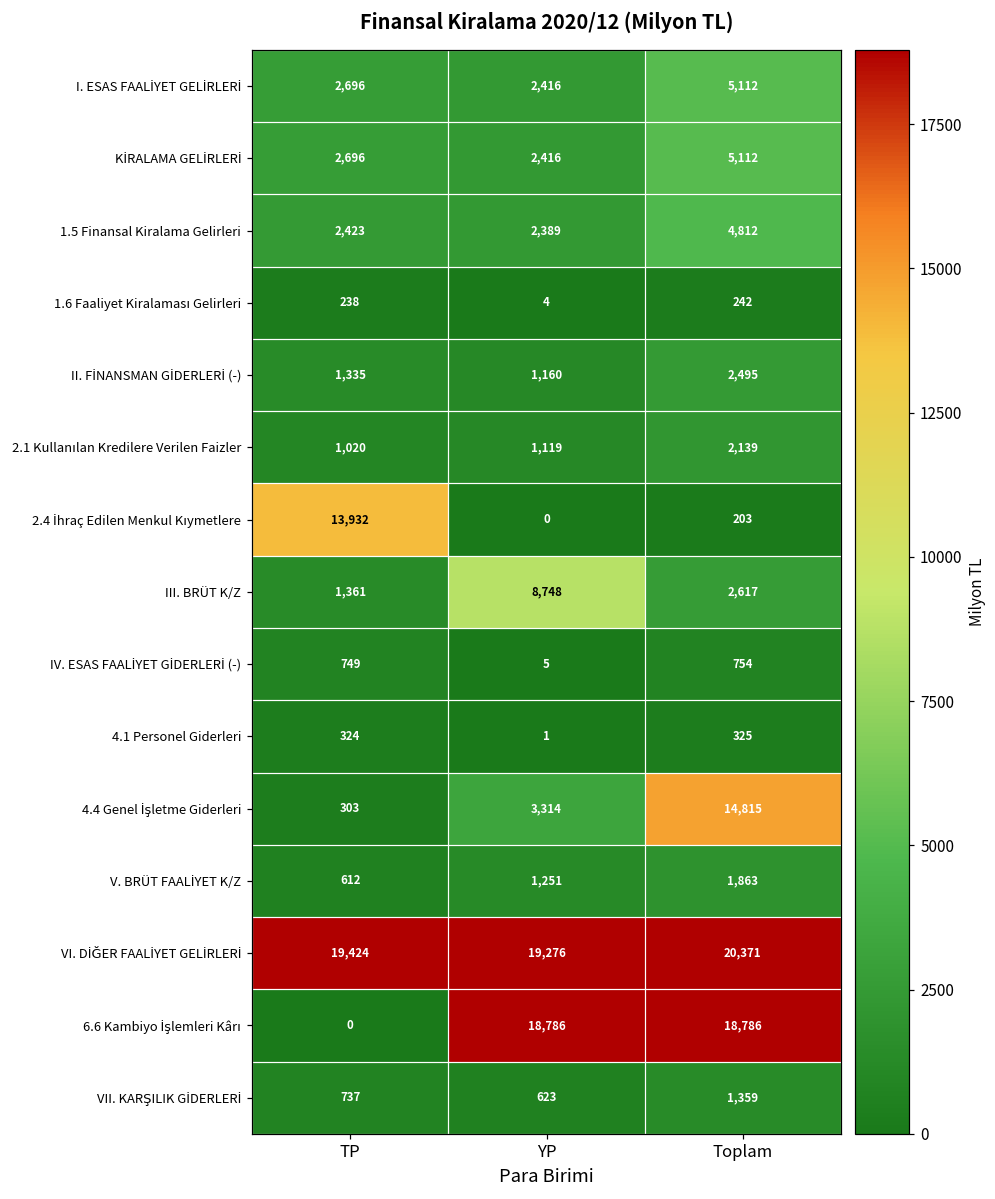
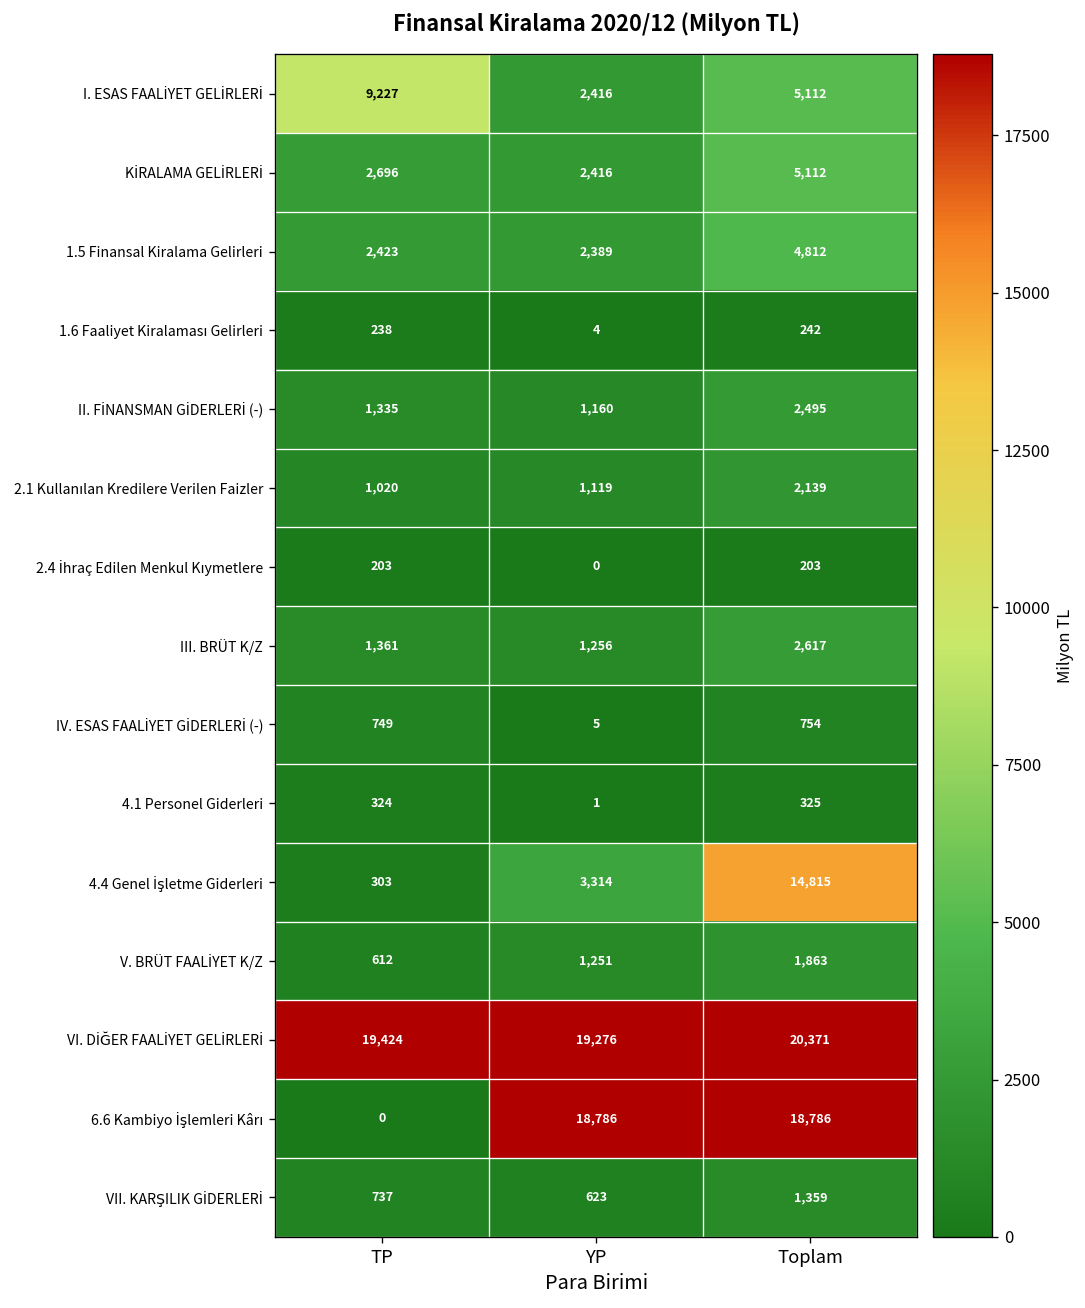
I. ESAS FAALİYET GELİRLERİ, TP: 2,696 -> 9,227
2.4 İhraç Edilen Menkul Kıymetlere, TP: 13,932 -> 203
III. BRÜT K/Z, YP: 8,748 -> 1,256
